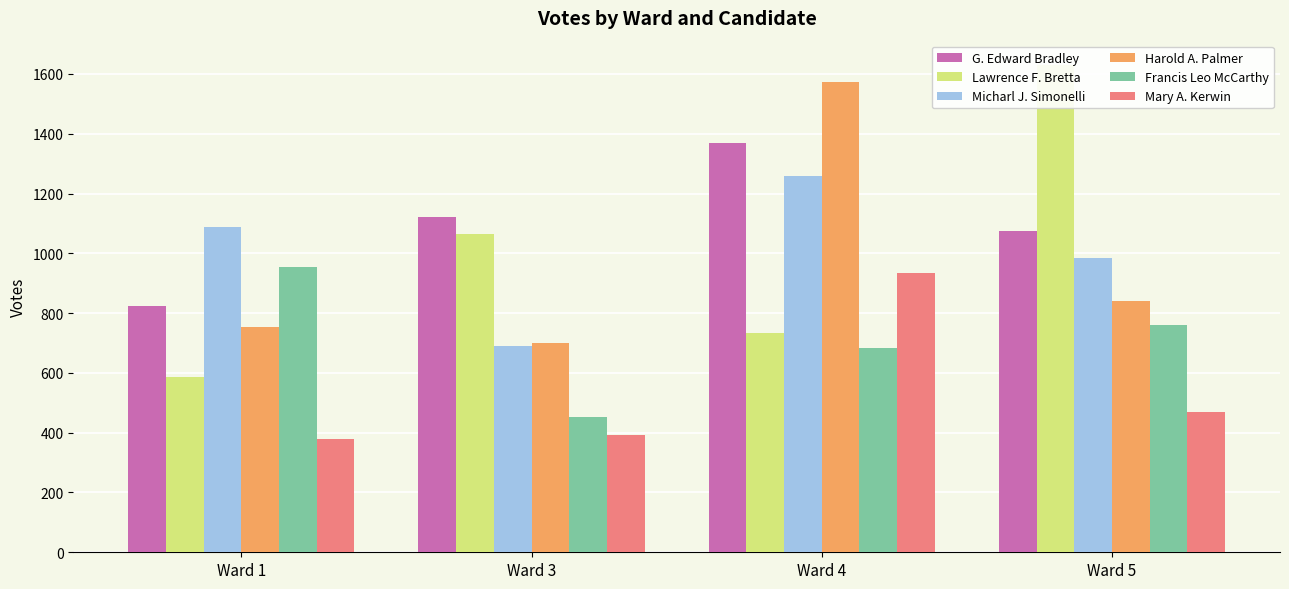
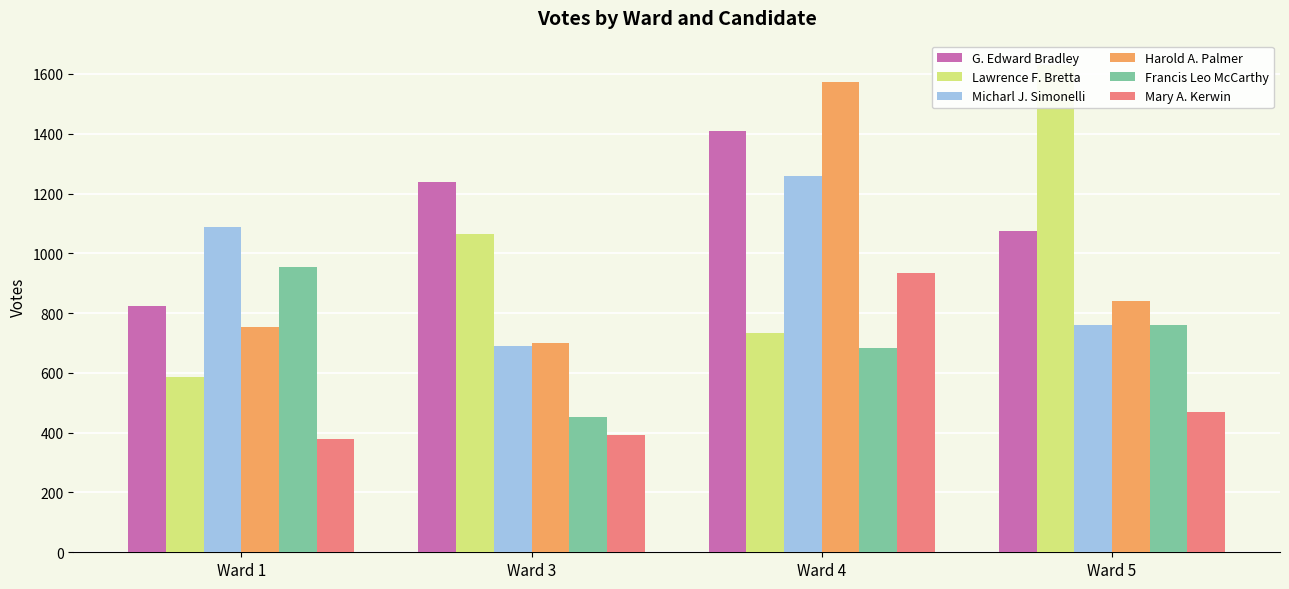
G. Edward Bradley, Ward 3: 1120 -> 1240
G. Edward Bradley, Ward 4: 1370 -> 1410
Micharl J. Simonelli, Ward 5: 980 -> 760
